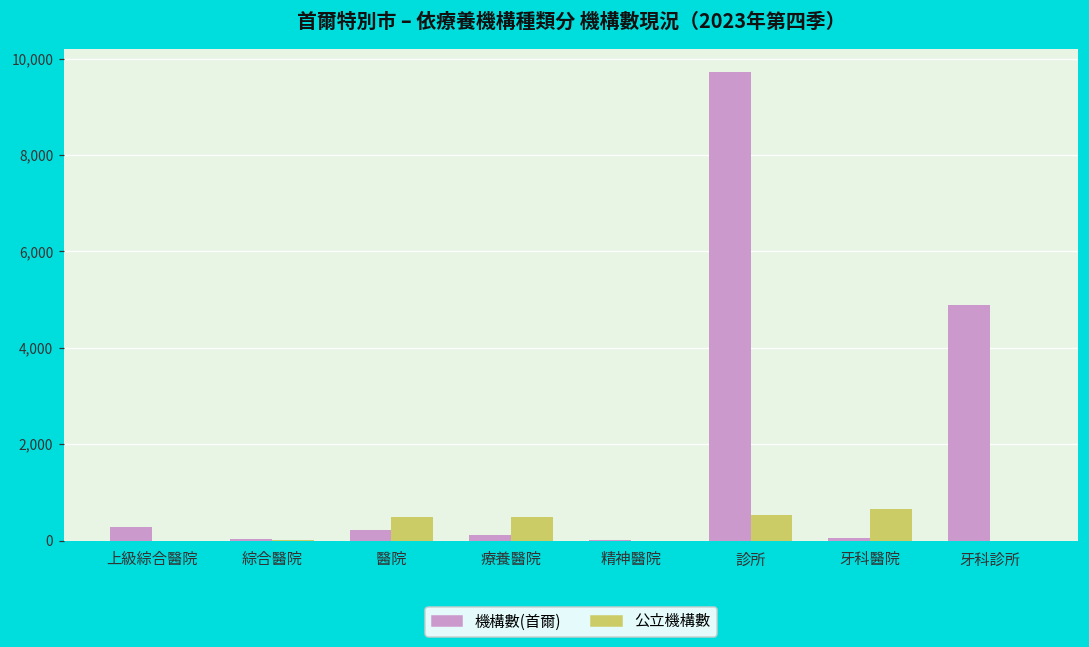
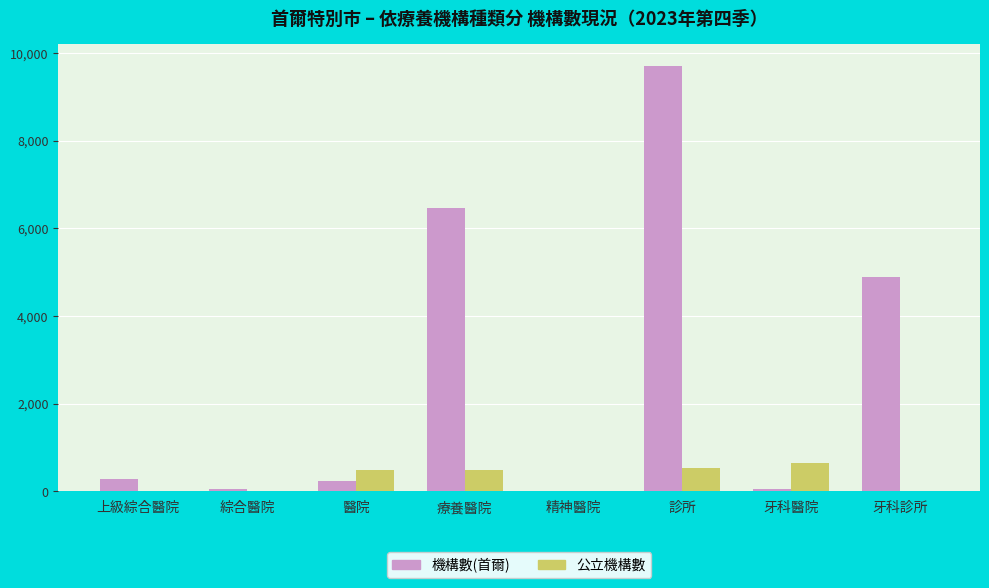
機構數(首爾), 療養醫院: 100 -> 6,500
